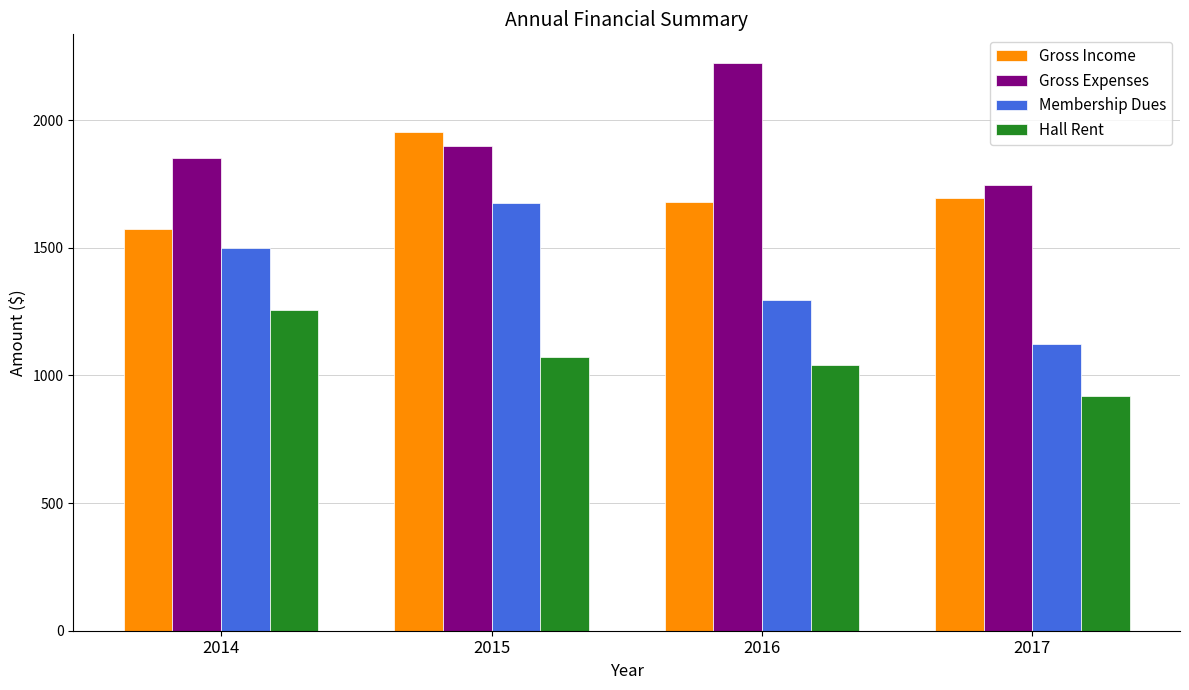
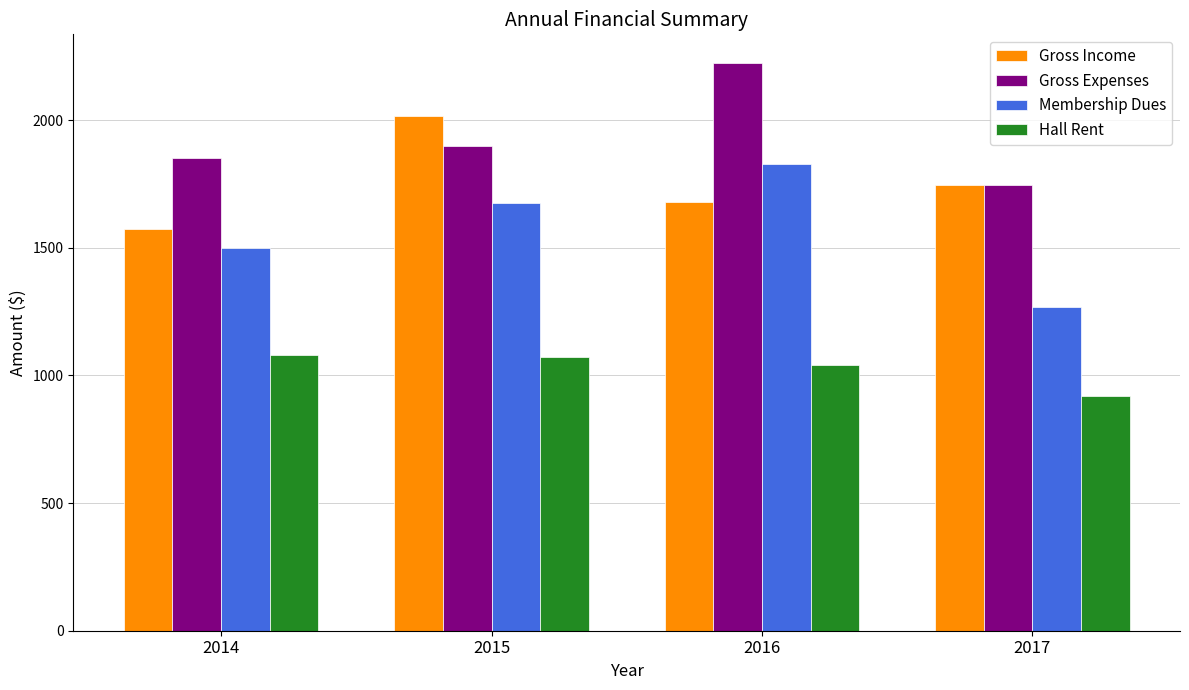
Hall Rent, 2014: 1260 -> 1080
Gross Income, 2015: 1950 -> 2010
Membership Dues, 2016: 1290 -> 1830
Gross Income, 2017: 1700 -> 1750
Membership Dues, 2017: 1130 -> 1270
